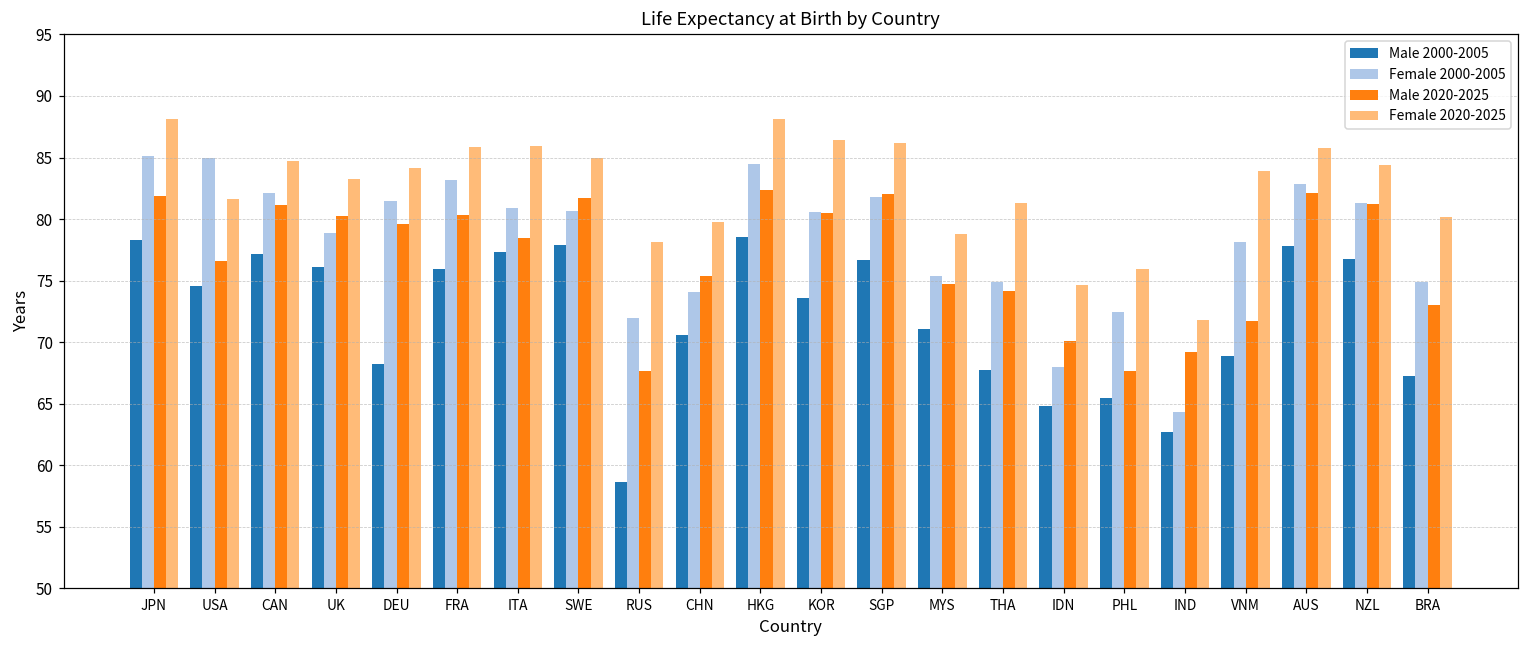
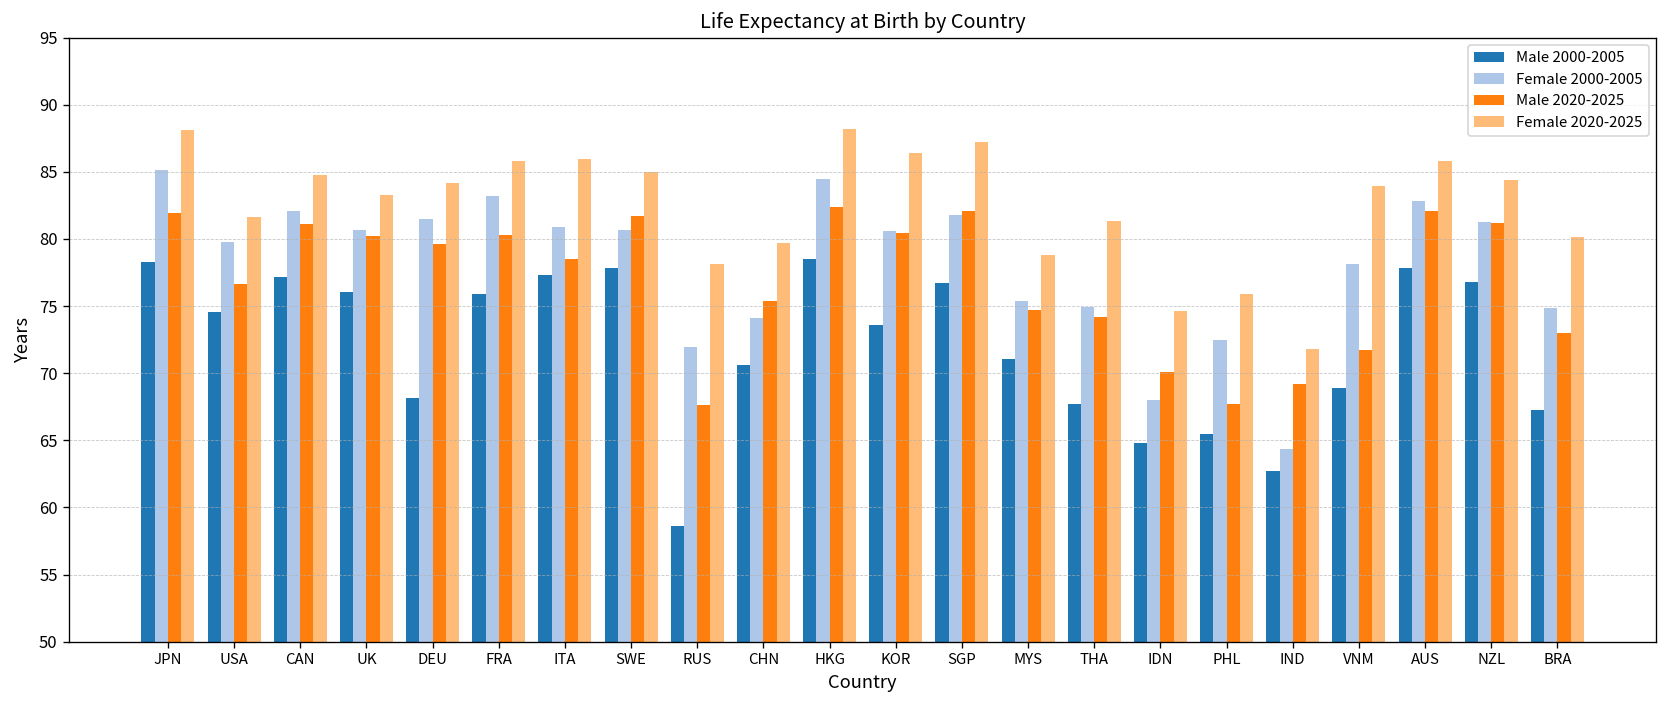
Female 2000-2005, USA: 85.0 -> 79.7
Female 2000-2005, UK: 78.8 -> 80.6
Female 2020-2025, SGP: 86.2 -> 87.2
